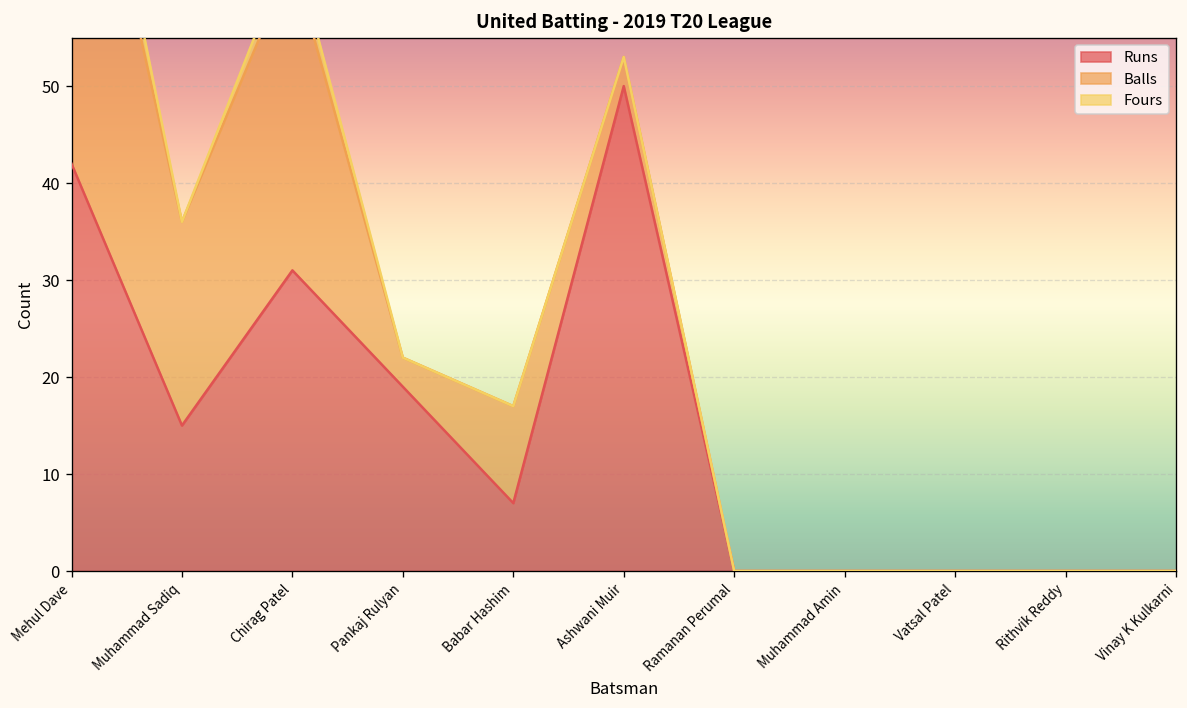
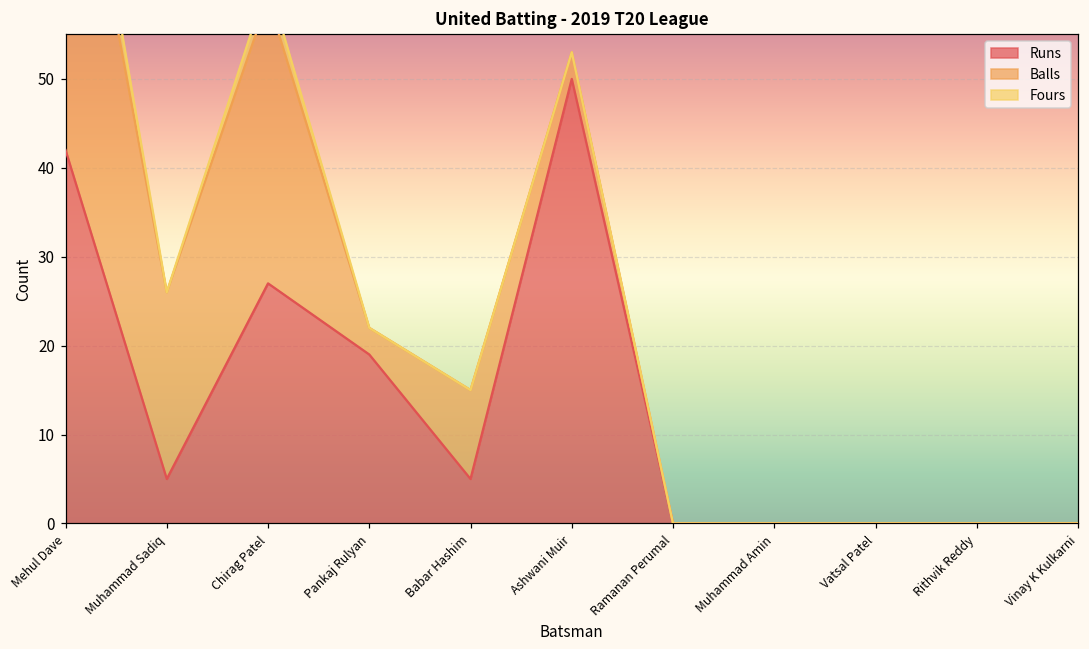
Runs, Muhammad Sadiq: 15 -> 5
Runs, Chirag Patel: 31 -> 27
Runs, Babar Hashim: 7 -> 5
